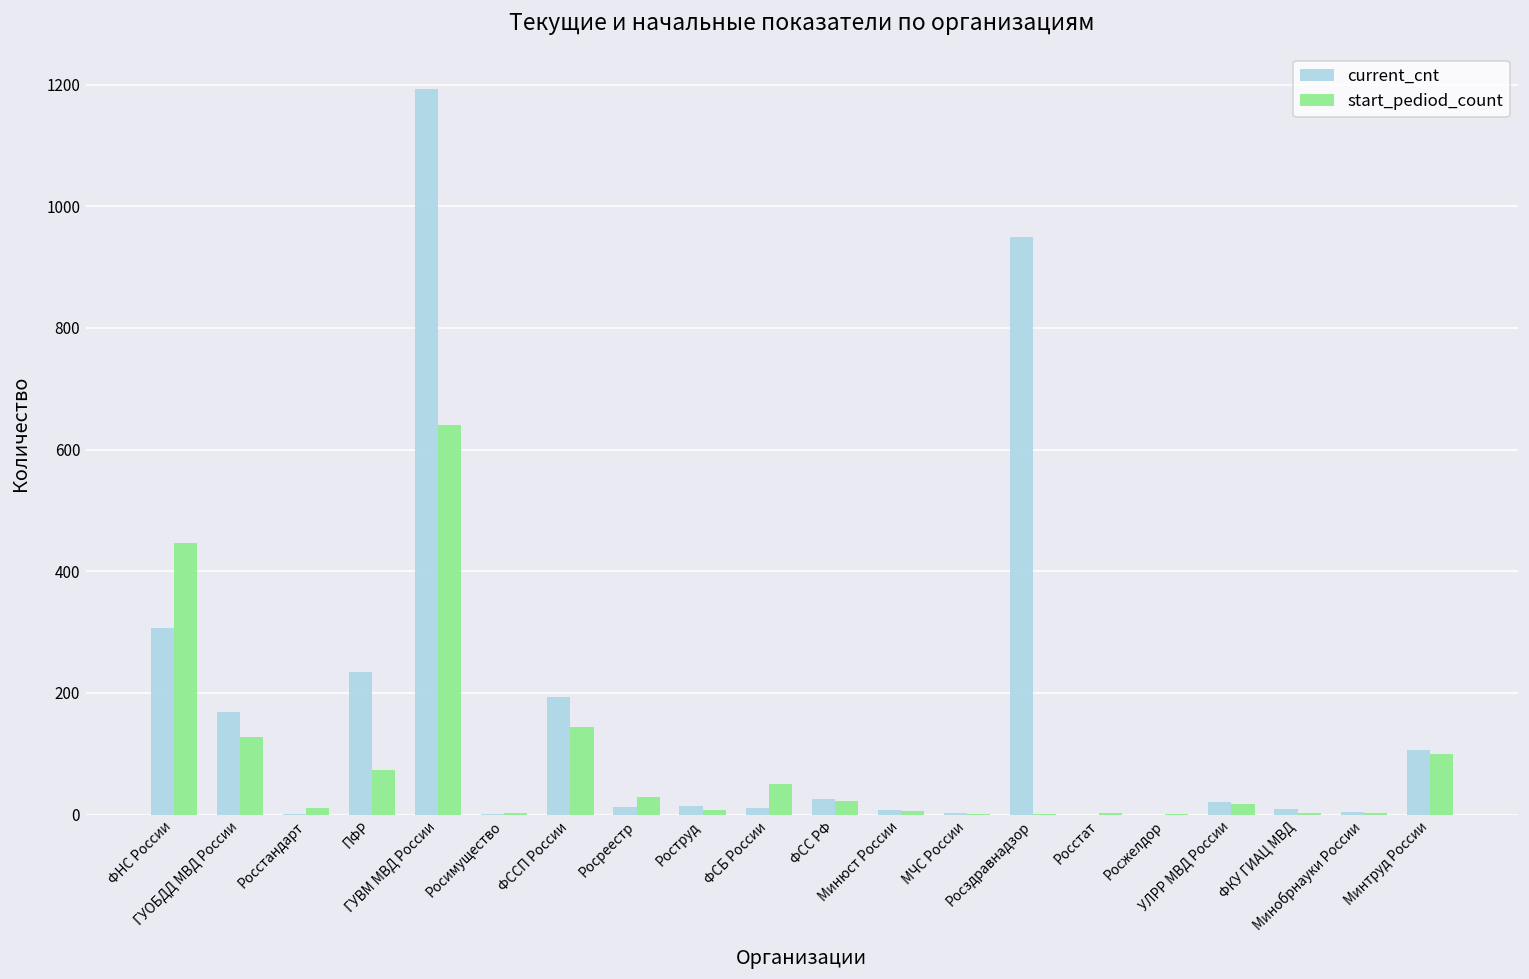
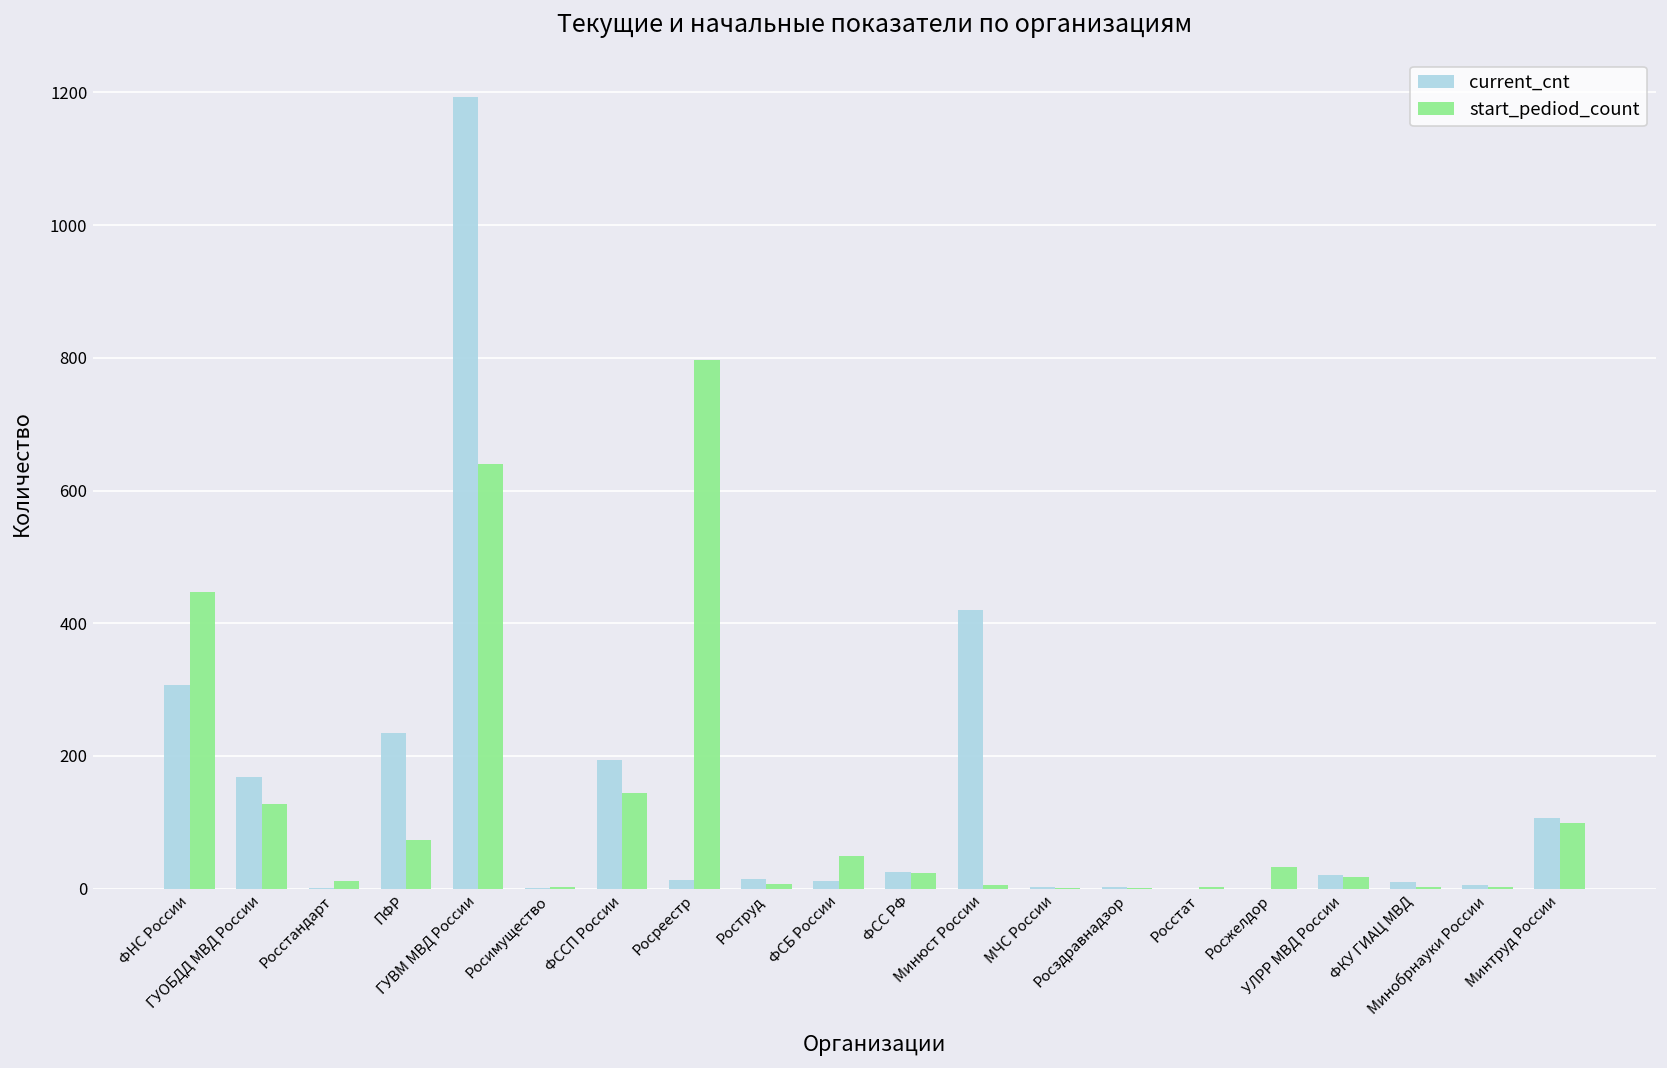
start_pediod_count, Росреестр: 30 -> 800
current_cnt, Минюст России: 10 -> 420
current_cnt, Росздравнадзор: 950 -> 0
start_pediod_count, Росжелдор: 0 -> 30
